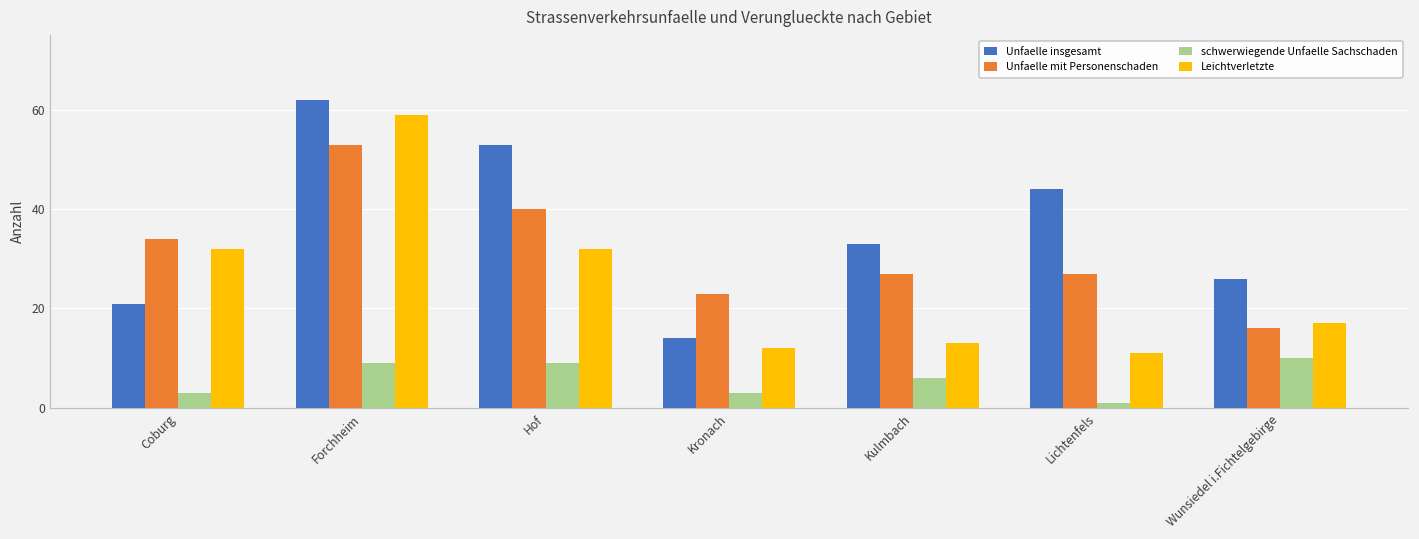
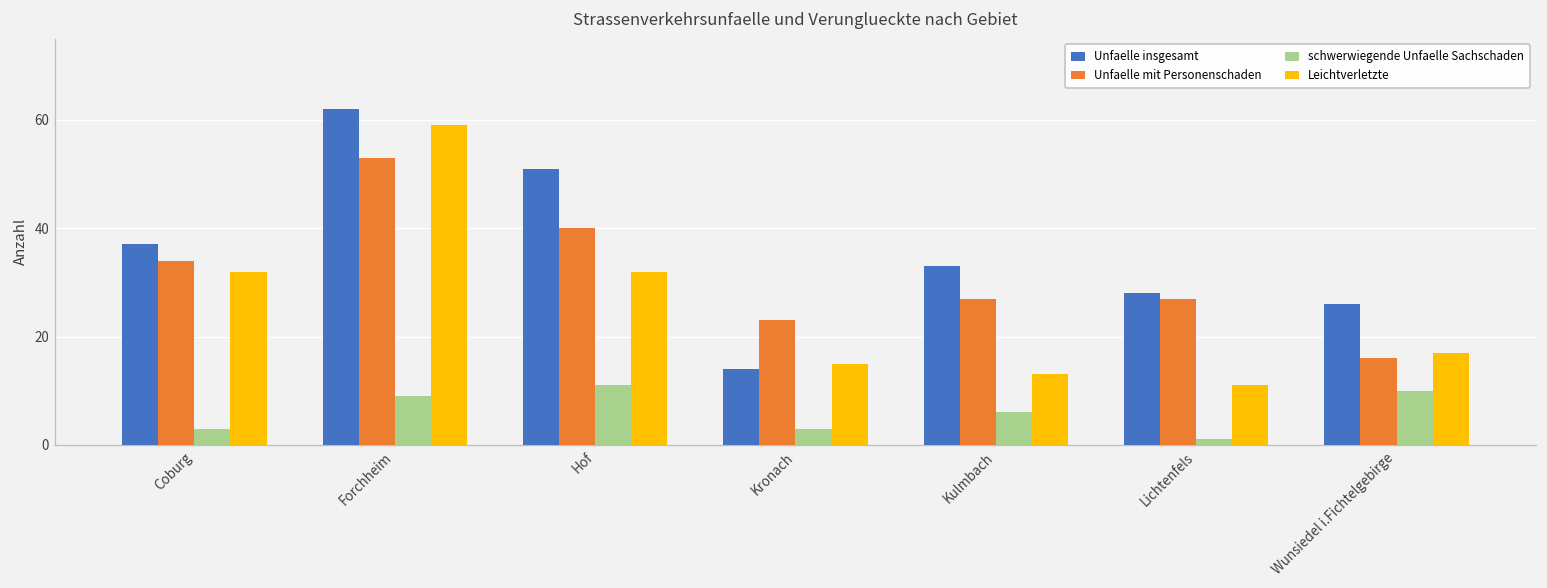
Unfaelle insgesamt, Coburg: 21 -> 37
Unfaelle insgesamt, Hof: 53 -> 51
schwerwiegende Unfaelle Sachschaden, Hof: 9 -> 11
Leichtverletzte, Kronach: 12 -> 15
Unfaelle insgesamt, Lichtenfels: 44 -> 28
